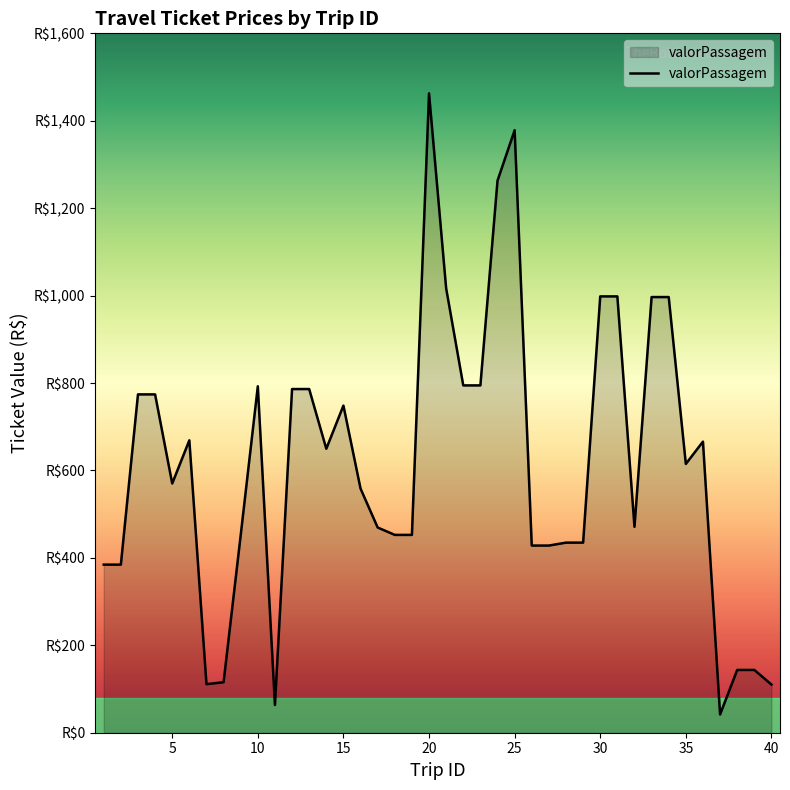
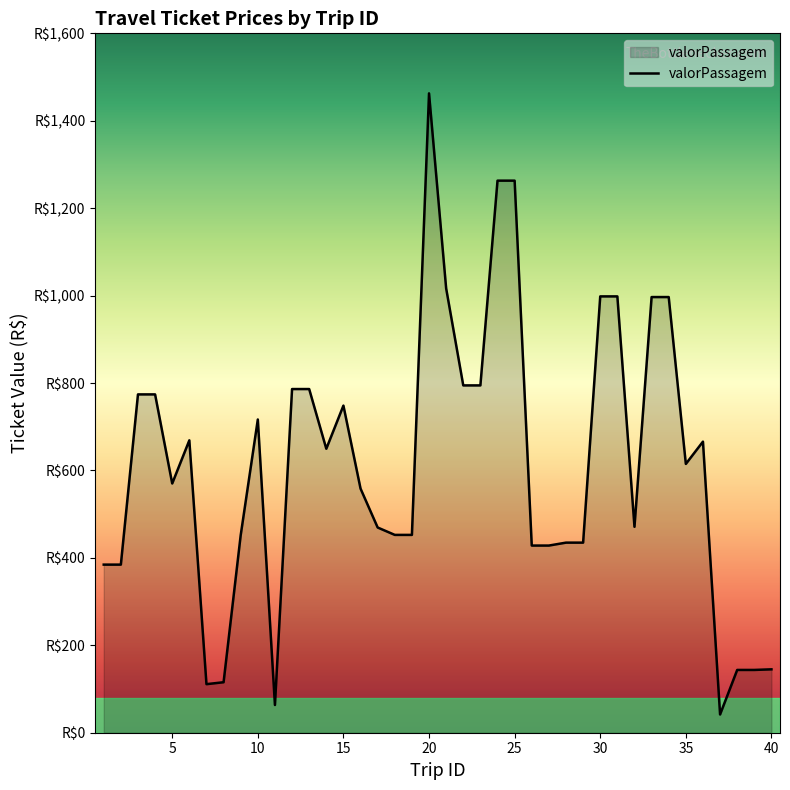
10: R$790 -> R$720
25: R$1,380 -> R$1,260
40: R$110 -> R$150
